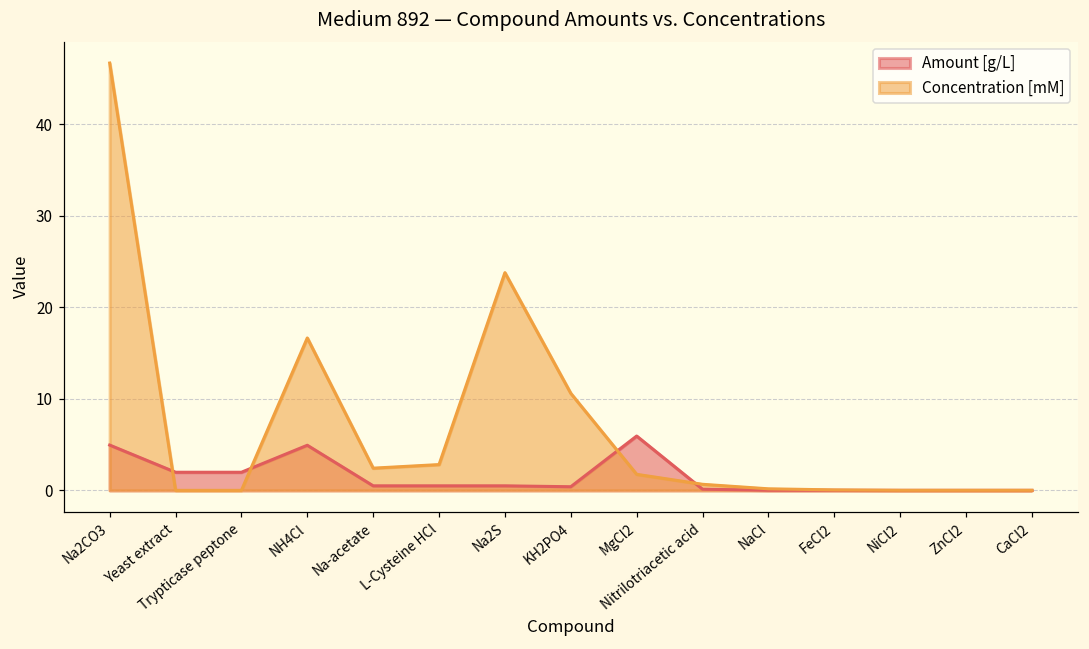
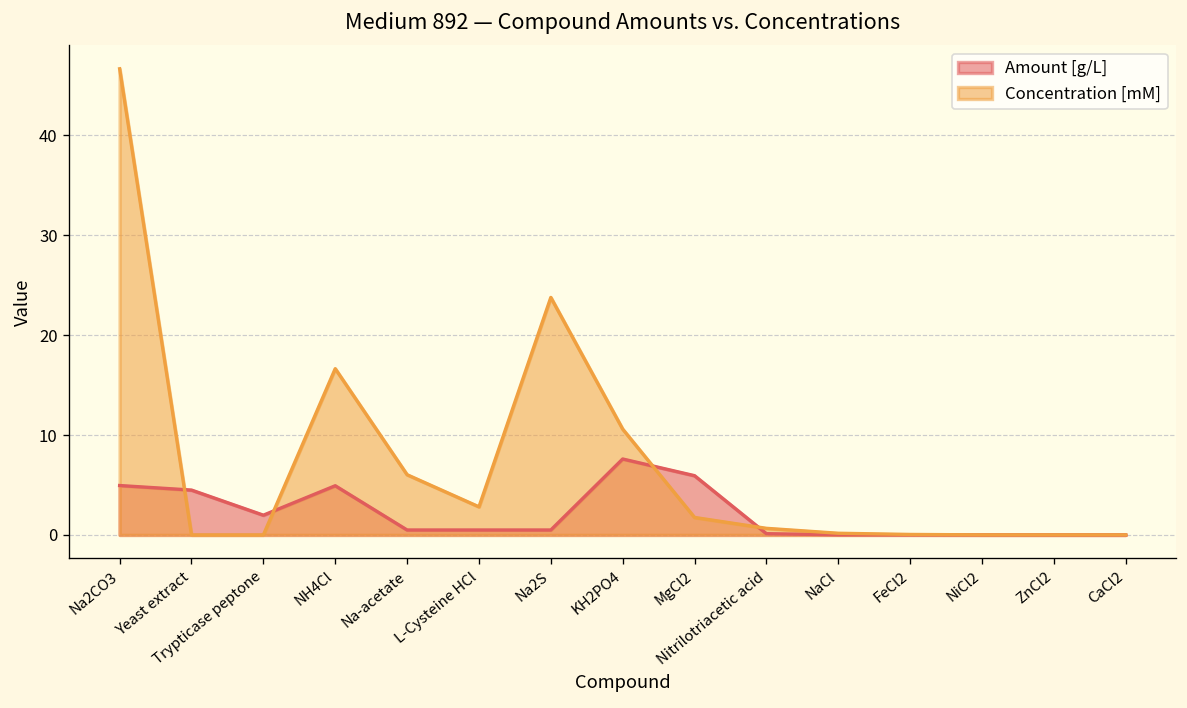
Amount [g/L], Yeast extract: 2 -> 4
Concentration [mM], Na-acetate: 2 -> 6
Amount [g/L], KH2PO4: 0 -> 8
